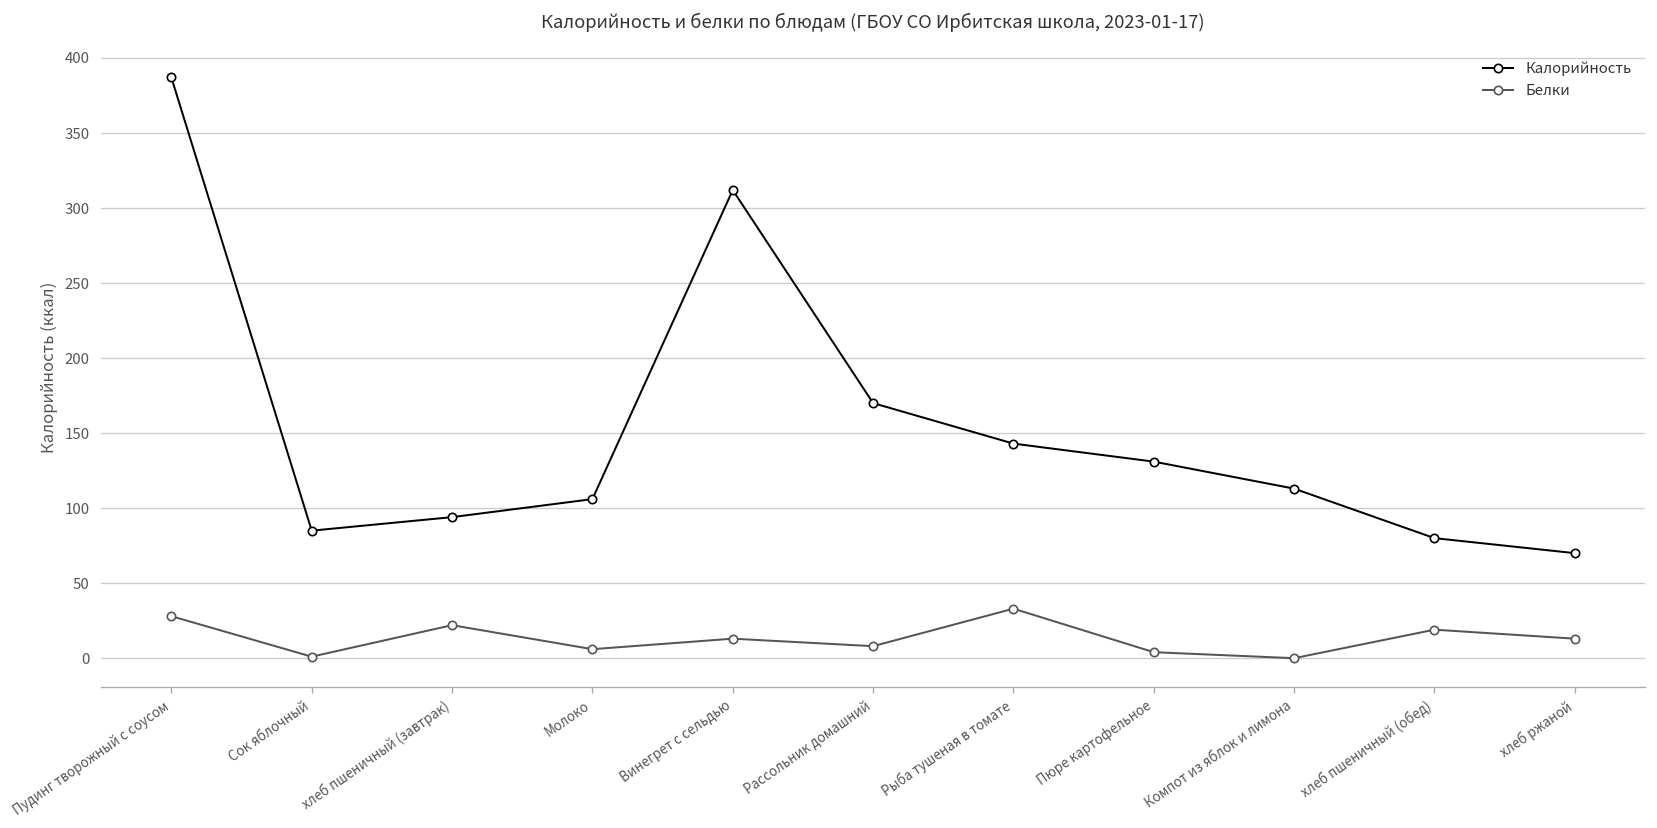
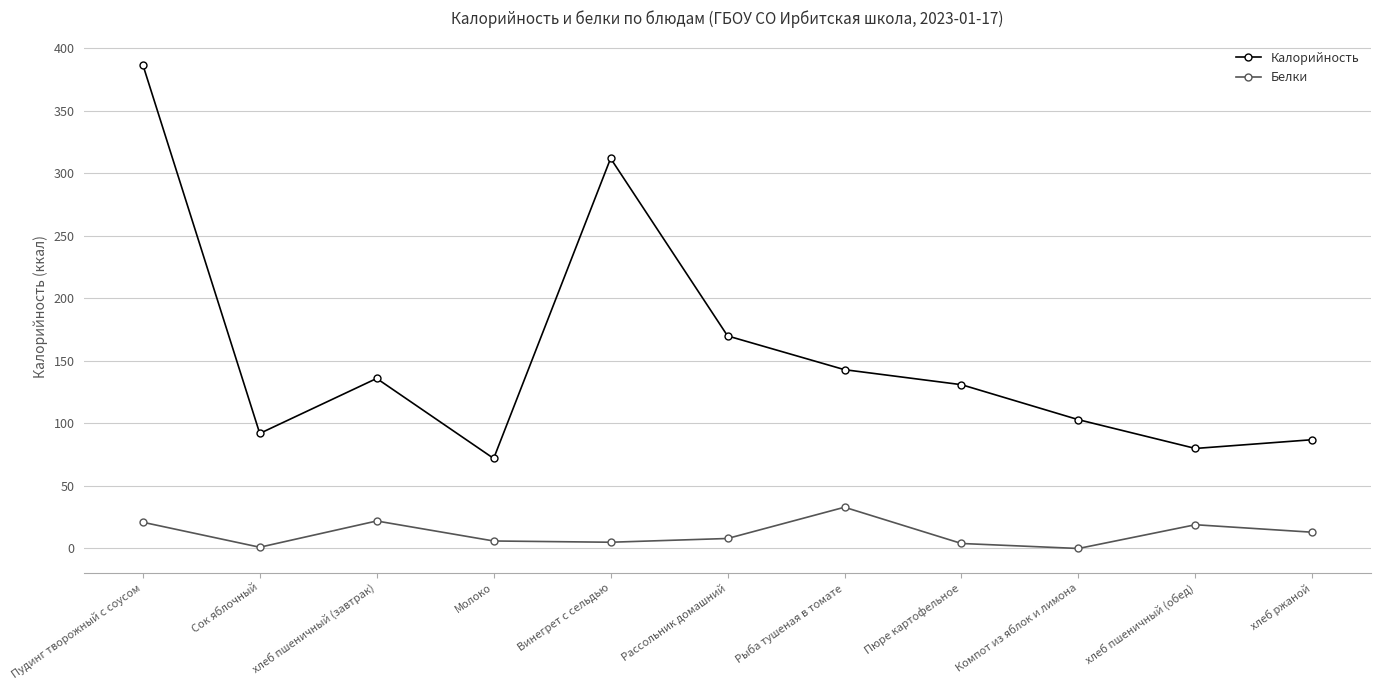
Белки, Пудинг творожный с соусом: 28 -> 21
Калорийность, Сок яблочный: 85 -> 92
Калорийность, хлеб пшеничный (завтрак): 94 -> 136
Калорийность, Молоко: 106 -> 72
Белки, Винегрет с сельдью: 13 -> 5
Калорийность, Компот из яблок и лимона: 113 -> 103
Калорийность, хлеб ржаной: 70 -> 87
